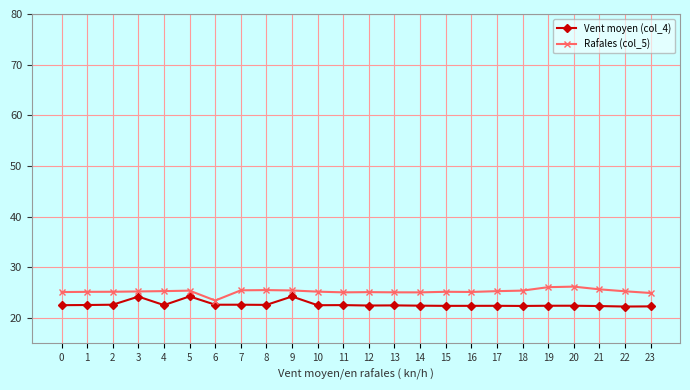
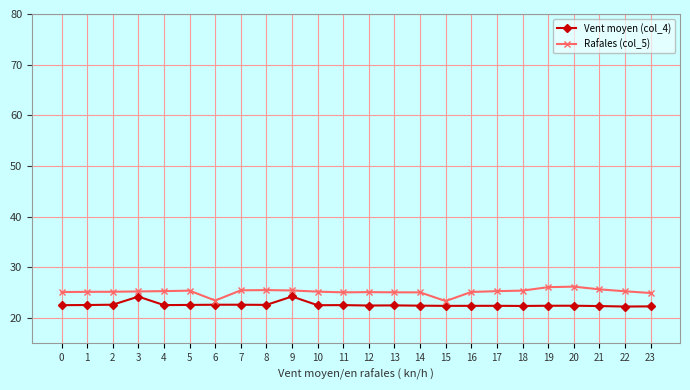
Vent moyen (col_4), 5: 24 -> 23
Rafales (col_5), 15: 25 -> 23
